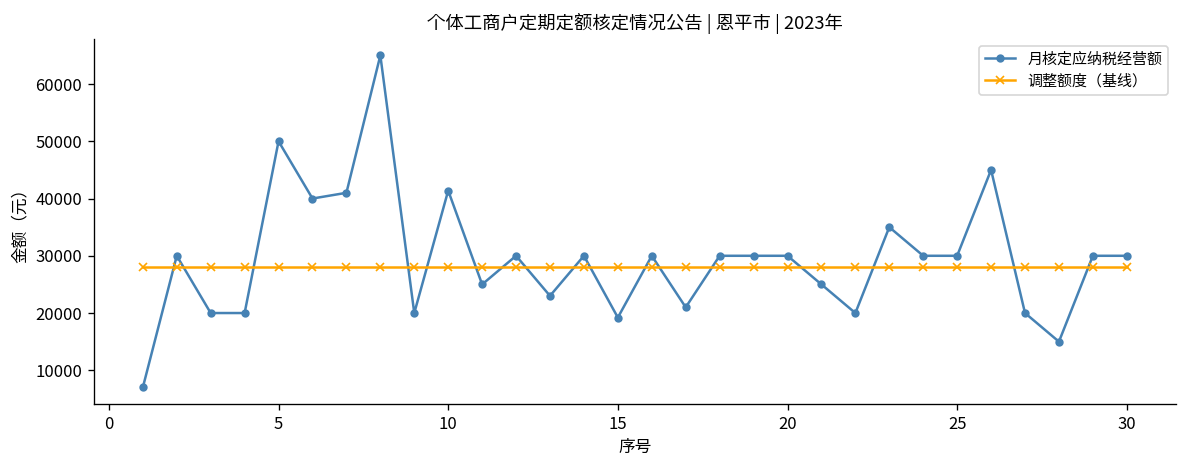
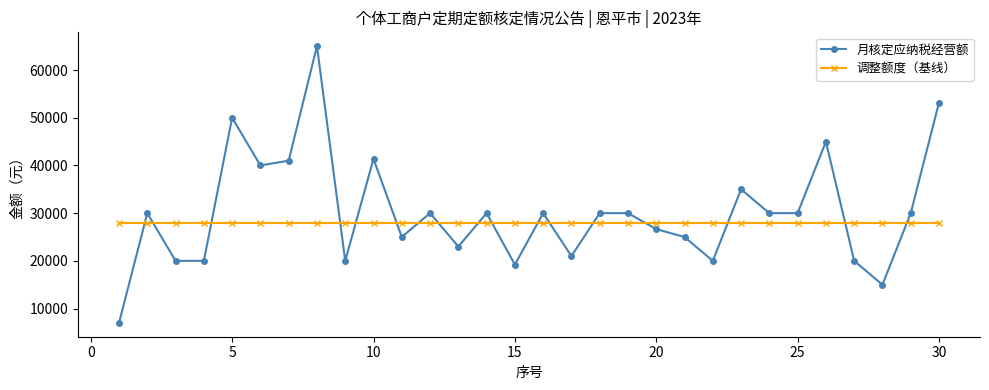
月核定应纳税经营额, 20: 30000 -> 27000
月核定应纳税经营额, 30: 30000 -> 53000
